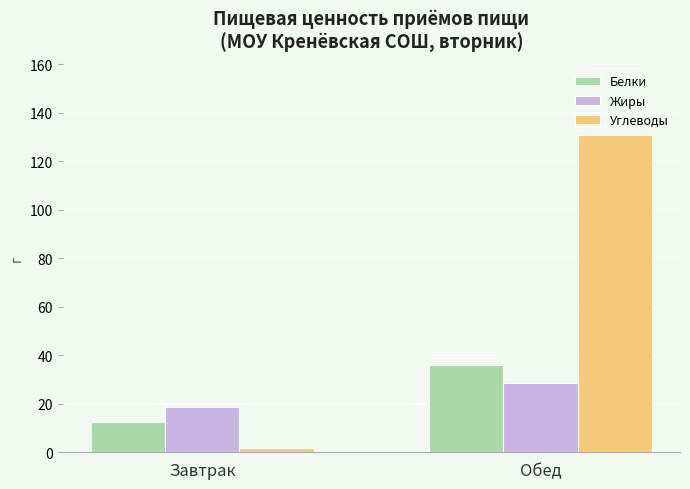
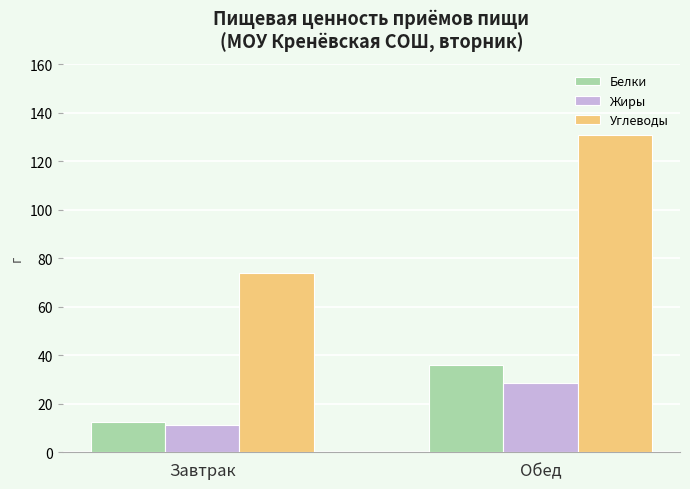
Жиры, Завтрак: 19 -> 11
Углеводы, Завтрак: 2 -> 74
